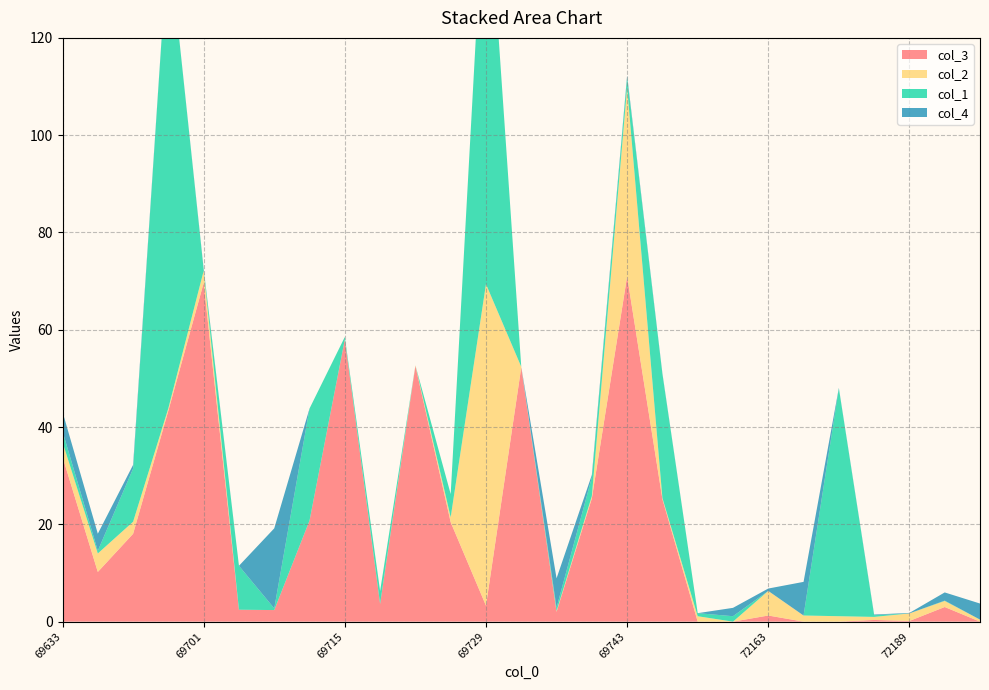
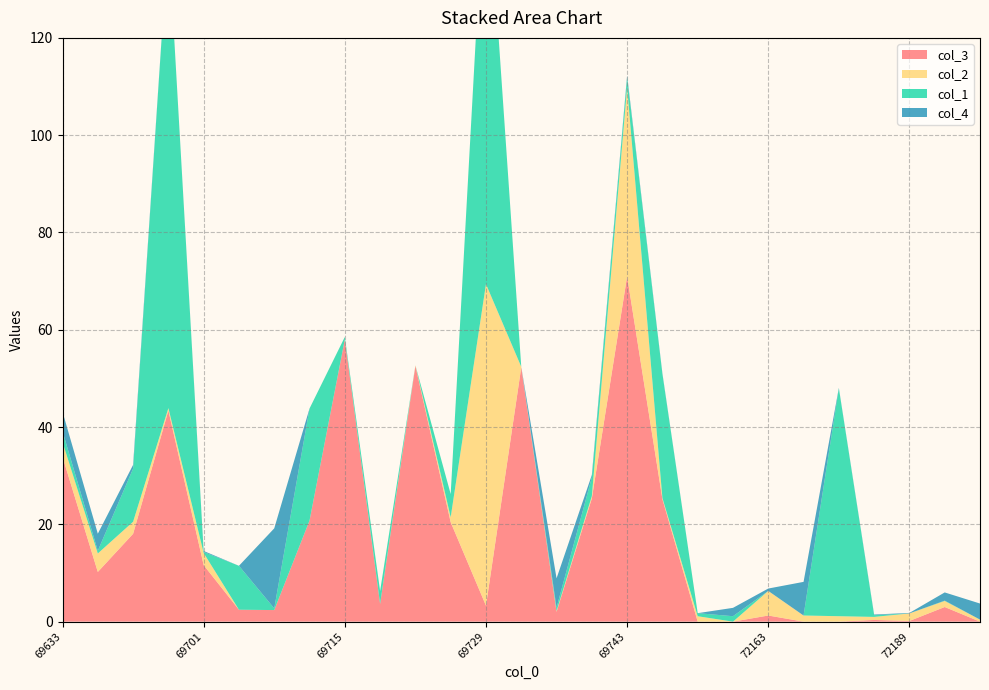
col_3, 69701: 70 -> 12
